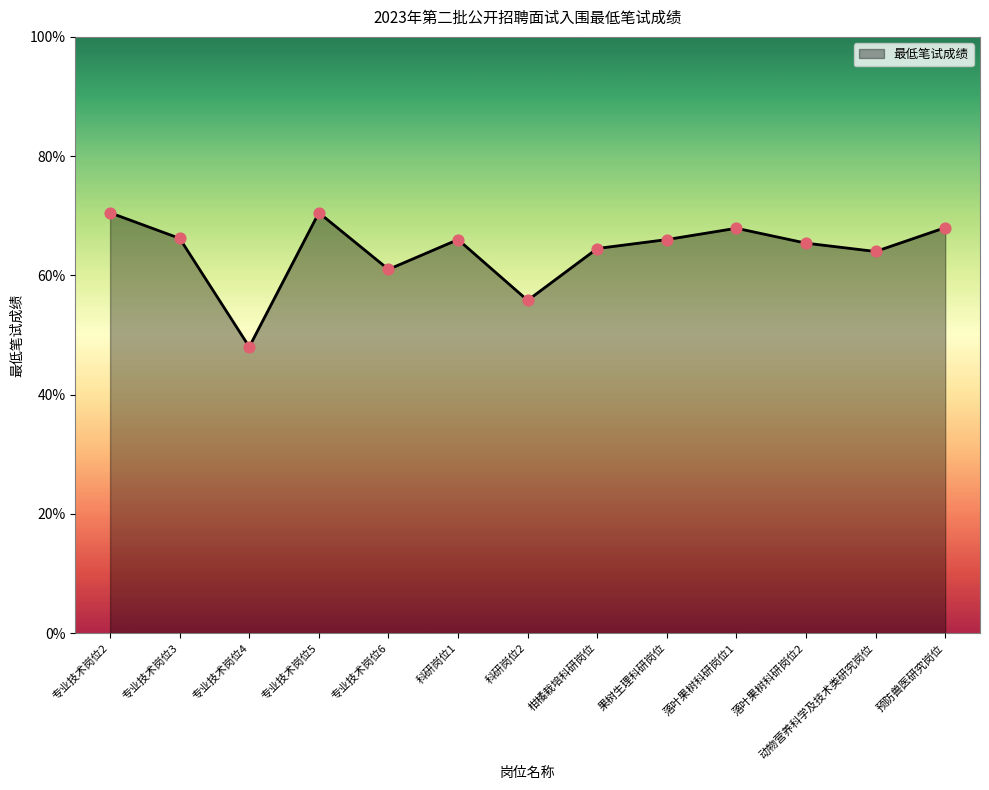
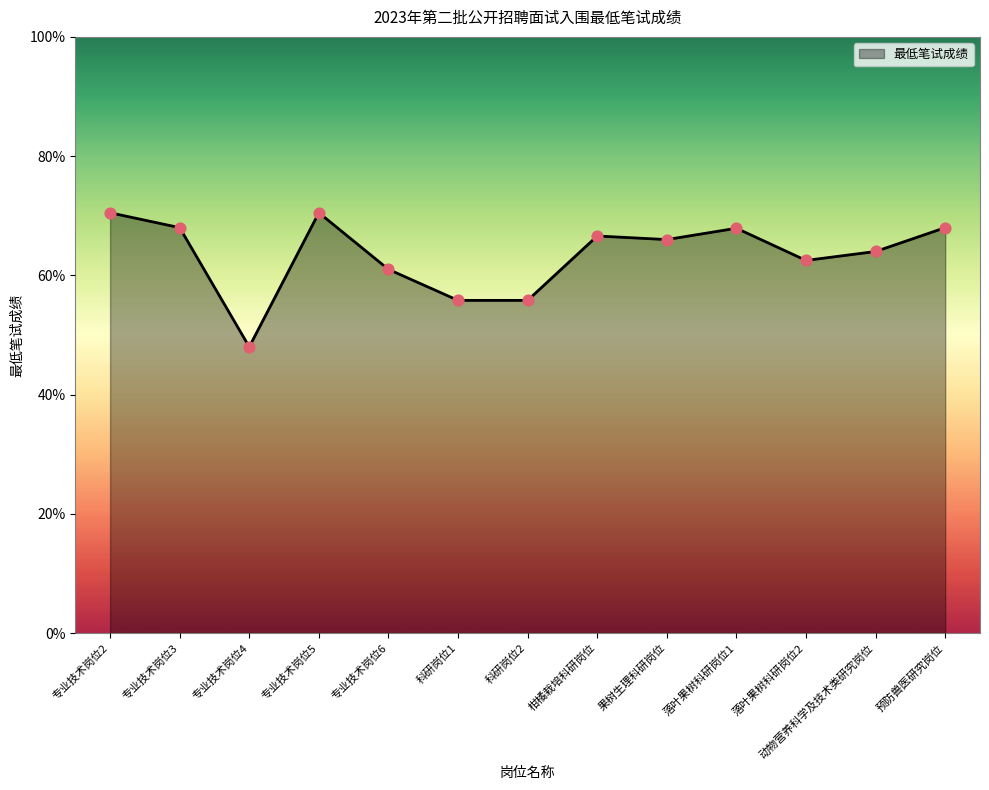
专业技术岗位3: 66% -> 68%
科研岗位1: 66% -> 56%
柑橘栽培科研岗位: 65% -> 67%
落叶果树科研岗位2: 65% -> 63%
